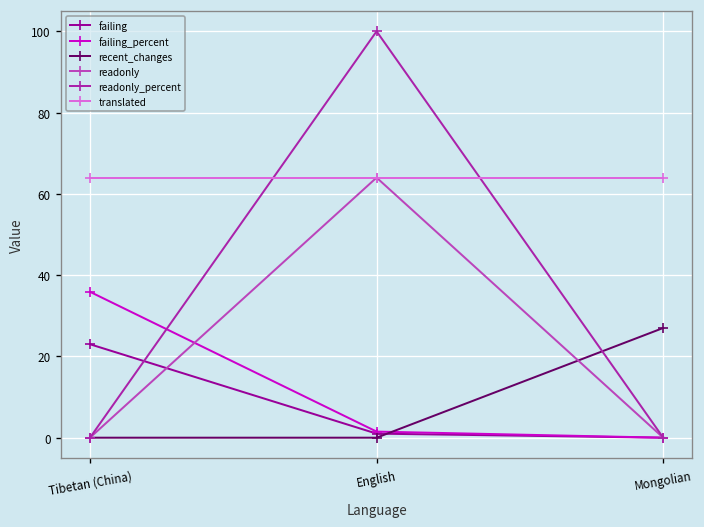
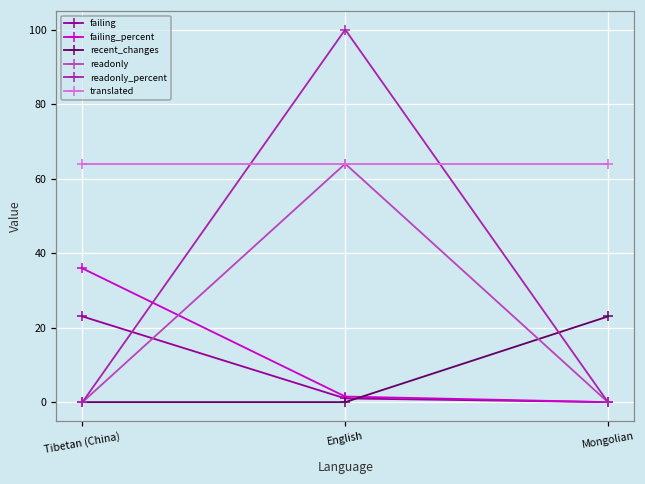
recent_changes, Mongolian: 27 -> 23
